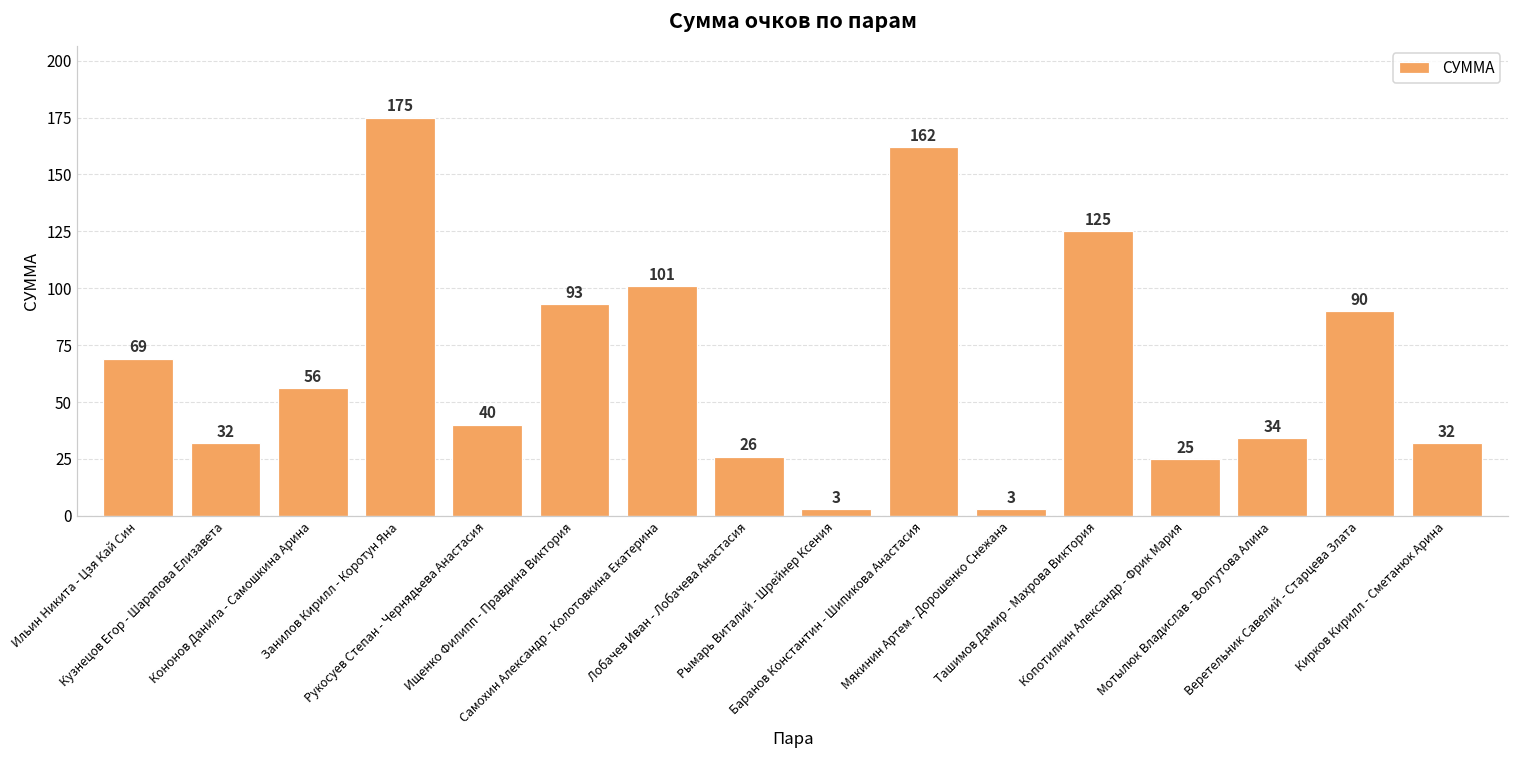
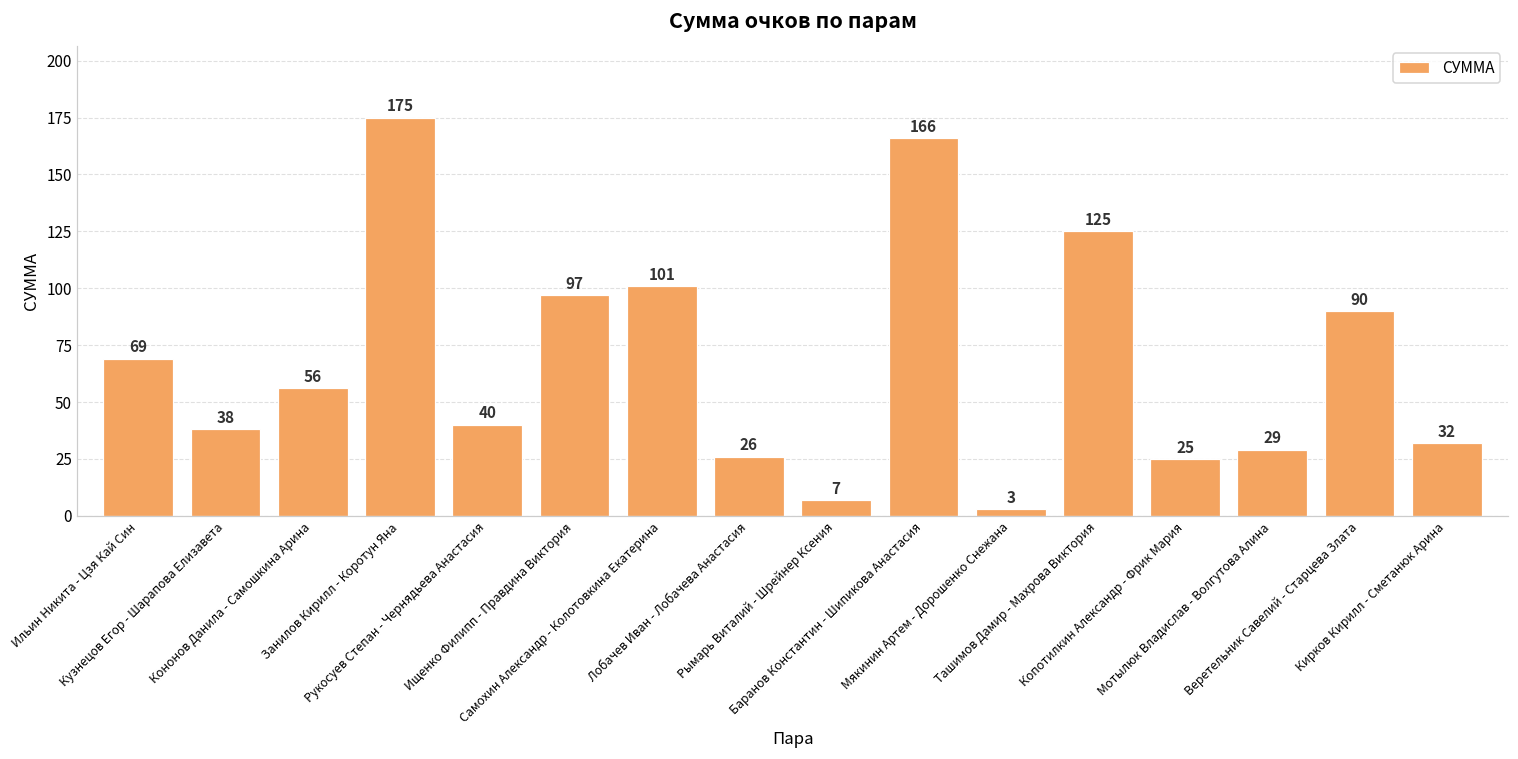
Кузнецов Егор - Шарапова Елизавета: 32 -> 38
Ищенко Филипп - Правдина Виктория: 93 -> 97
Рымарь Виталий - Шрейнер Ксения: 3 -> 7
Баранов Константин - Шипикова Анастасия: 162 -> 166
Мотылюк Владислав - Волгутова Алина: 34 -> 29
